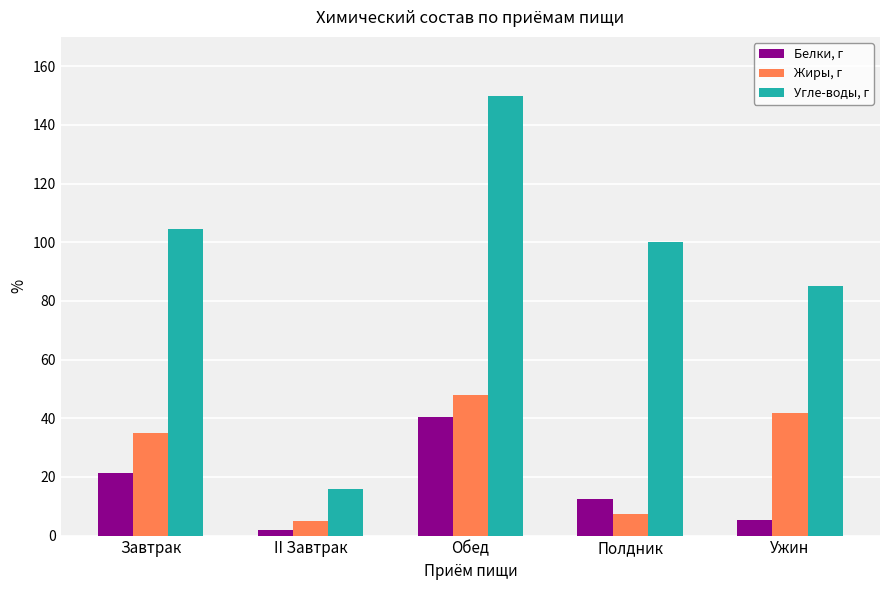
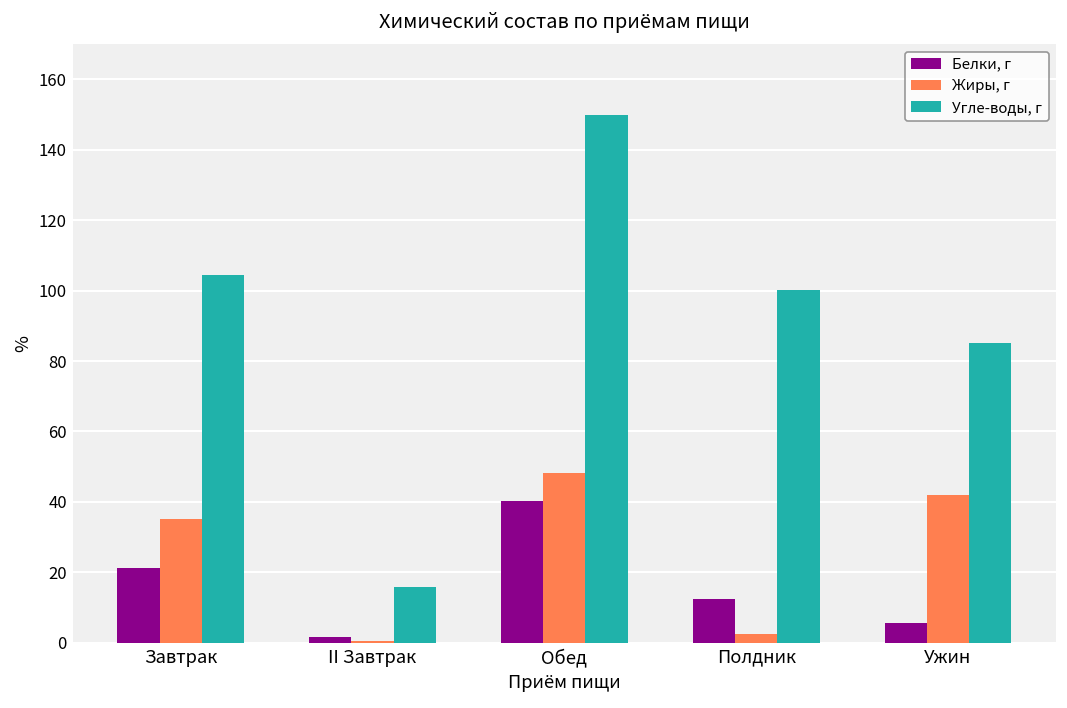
Жиры, г, II Завтрак: 5 -> 0
Жиры, г, Полдник: 7 -> 2
